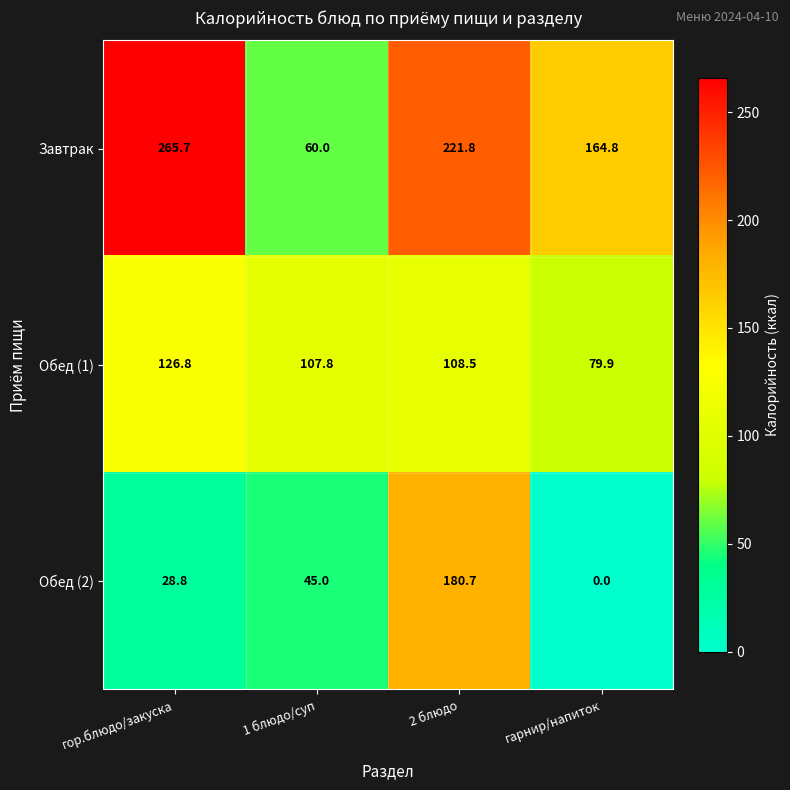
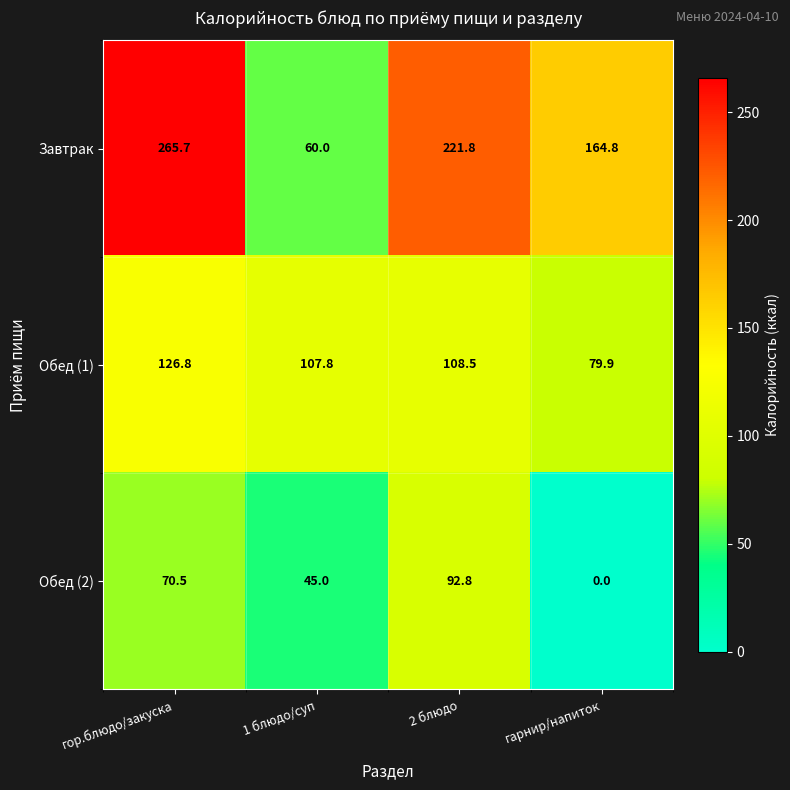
Обед (2), гор.блюдо/закуска: 28.8 -> 70.5
Обед (2), 2 блюдо: 180.7 -> 92.8
